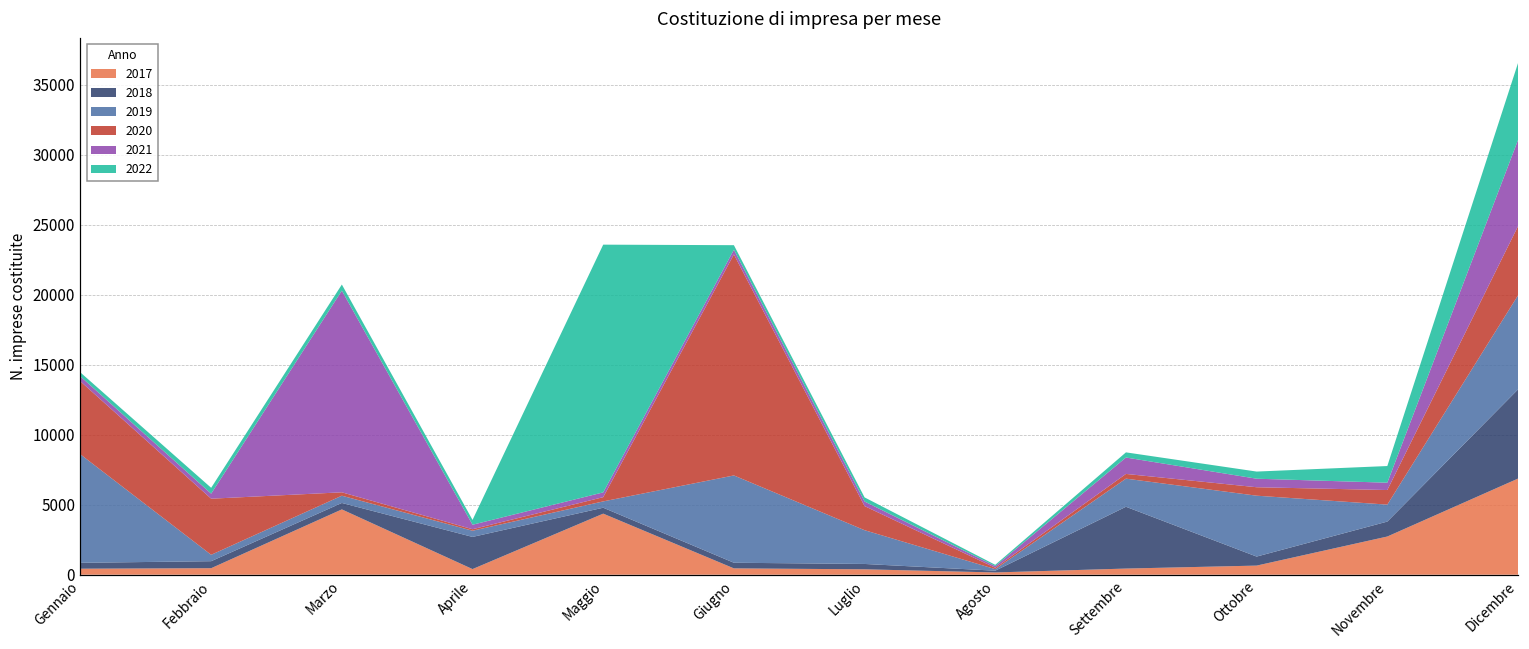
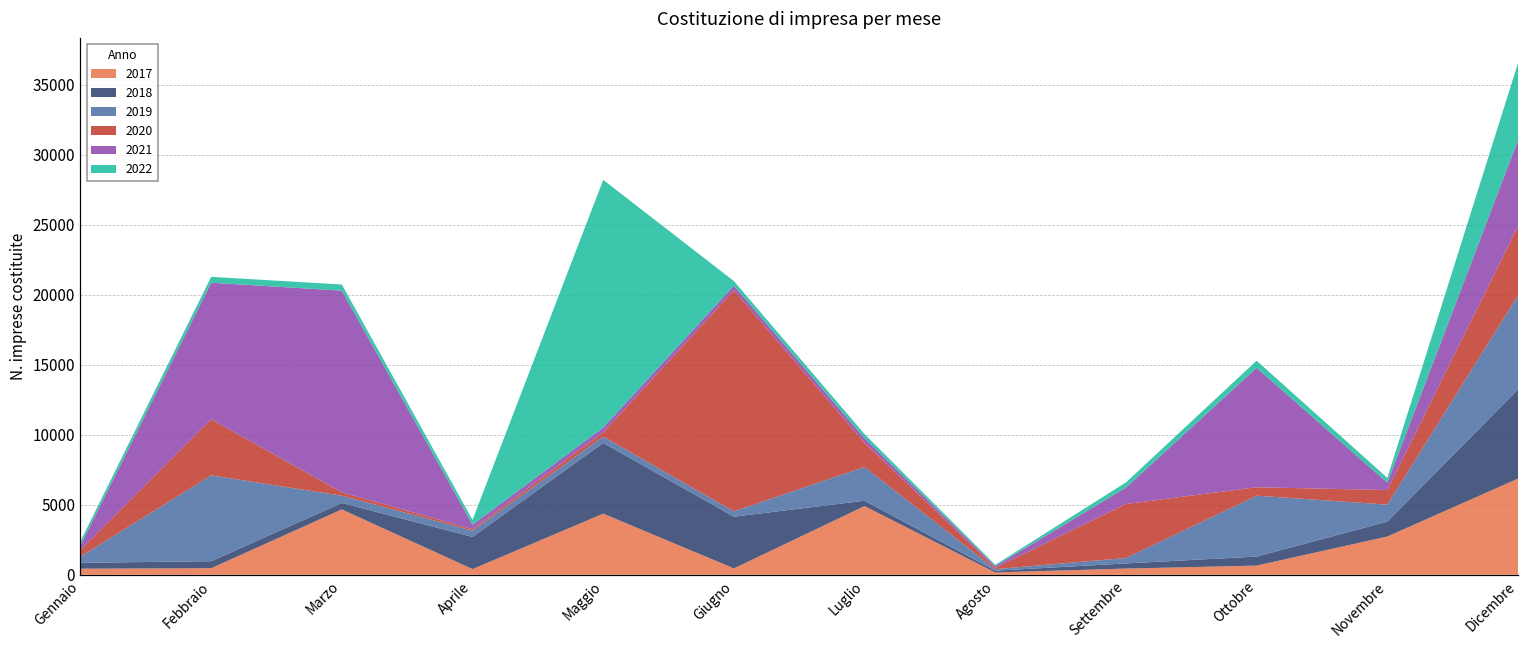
2019, Gennaio: 7700 -> 400
2020, Gennaio: 5200 -> 500
2019, Febbraio: 500 -> 6100
2021, Febbraio: 400 -> 9800
2018, Maggio: 400 -> 5100
2018, Giugno: 400 -> 3700
2019, Giugno: 6200 -> 400
2017, Luglio: 400 -> 4900
2018, Settembre: 4400 -> 400
2019, Settembre: 2000 -> 400
2020, Settembre: 300 -> 3900
2021, Ottobre: 600 -> 8500
2022, Novembre: 1200 -> 300
